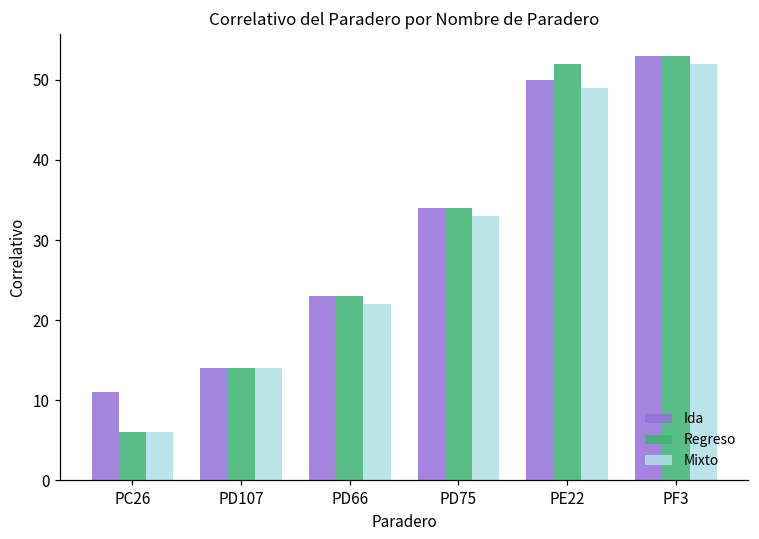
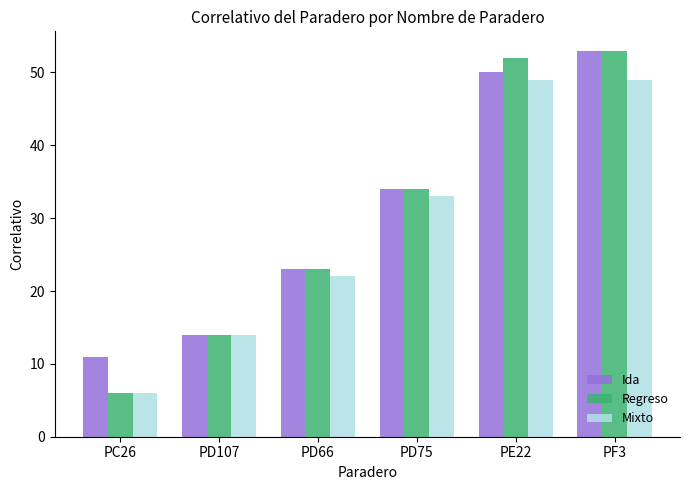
Mixto, PF3: 52 -> 49
